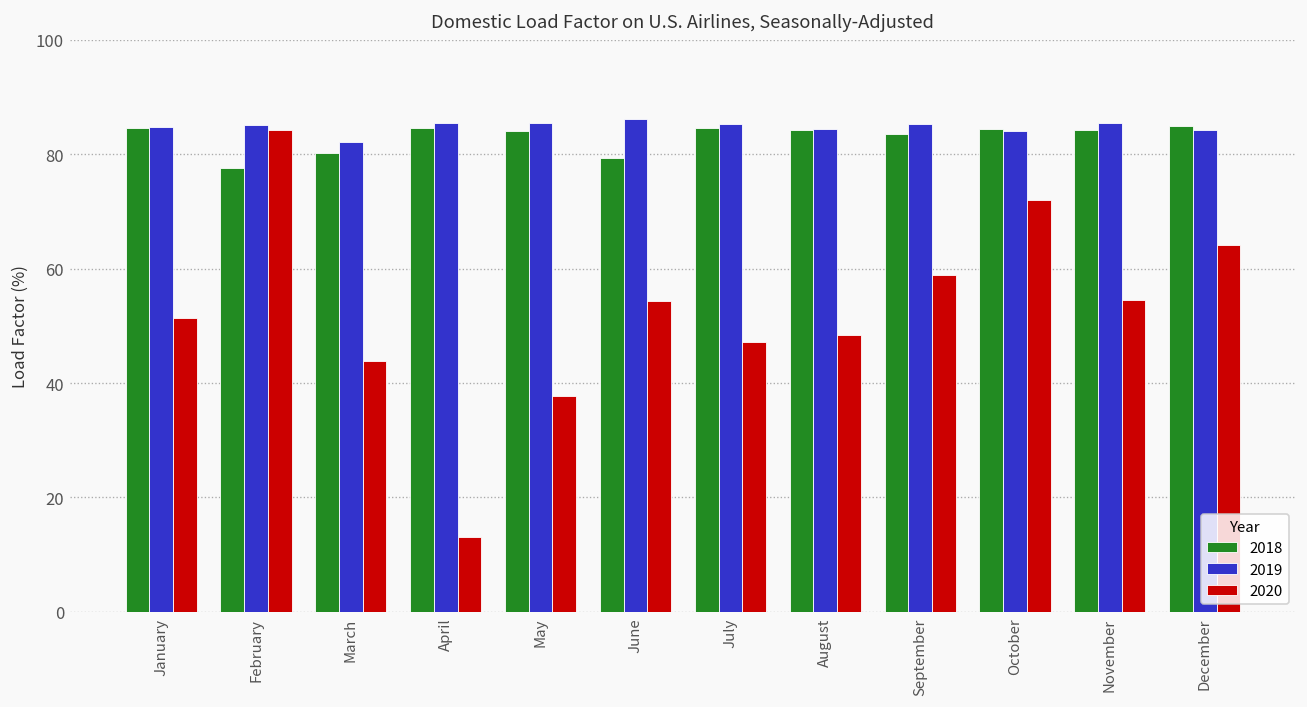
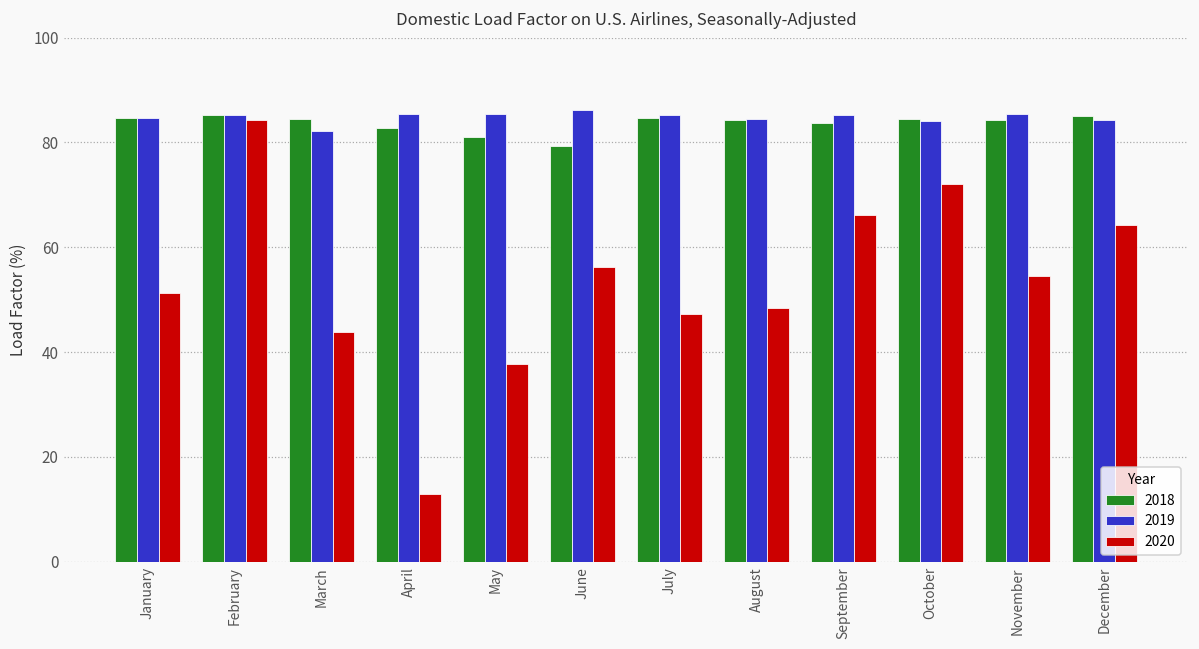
2018, February: 78 -> 85
2018, March: 80 -> 85
2018, April: 85 -> 83
2018, May: 84 -> 81
2020, June: 54 -> 56
2020, September: 59 -> 66
